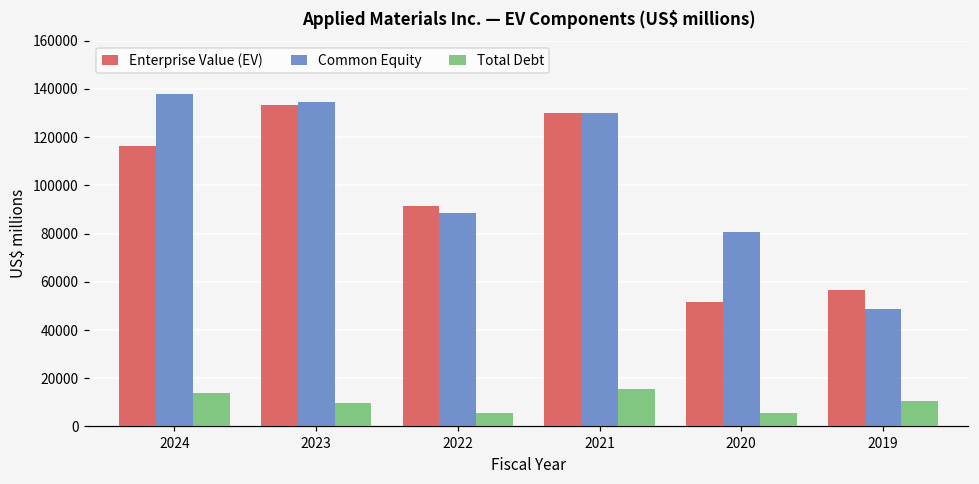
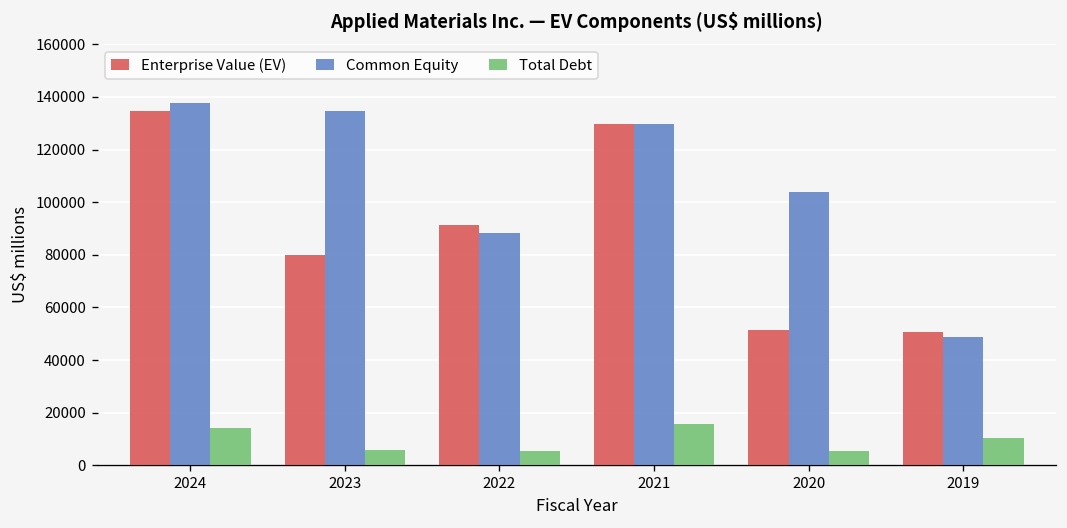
Enterprise Value (EV), 2024: 116000 -> 135000
Enterprise Value (EV), 2023: 133000 -> 80000
Total Debt, 2023: 10000 -> 6000
Common Equity, 2020: 81000 -> 104000
Enterprise Value (EV), 2019: 56000 -> 50000
